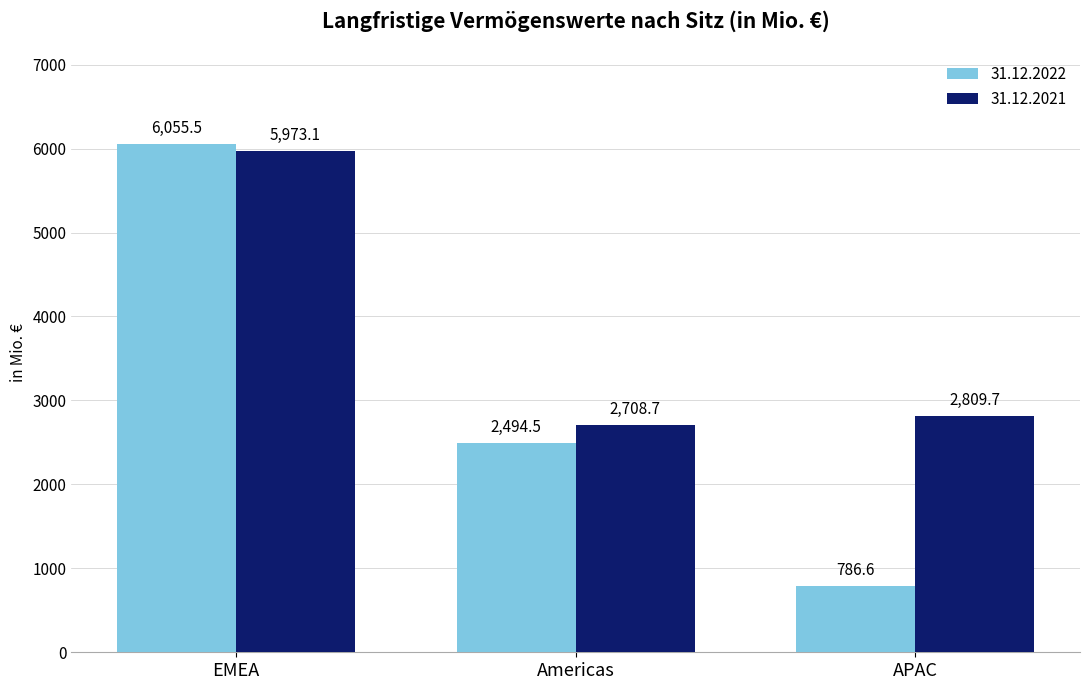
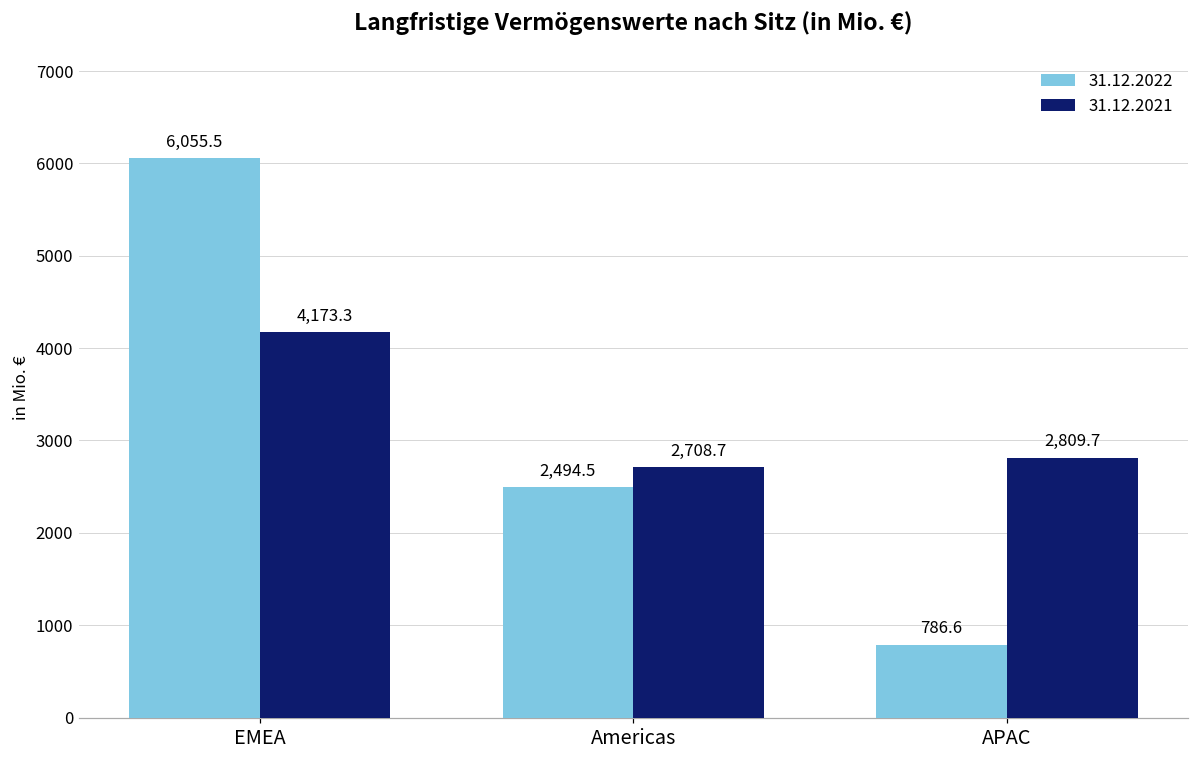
31.12.2021, EMEA: 5,973.1 -> 4,173.3
